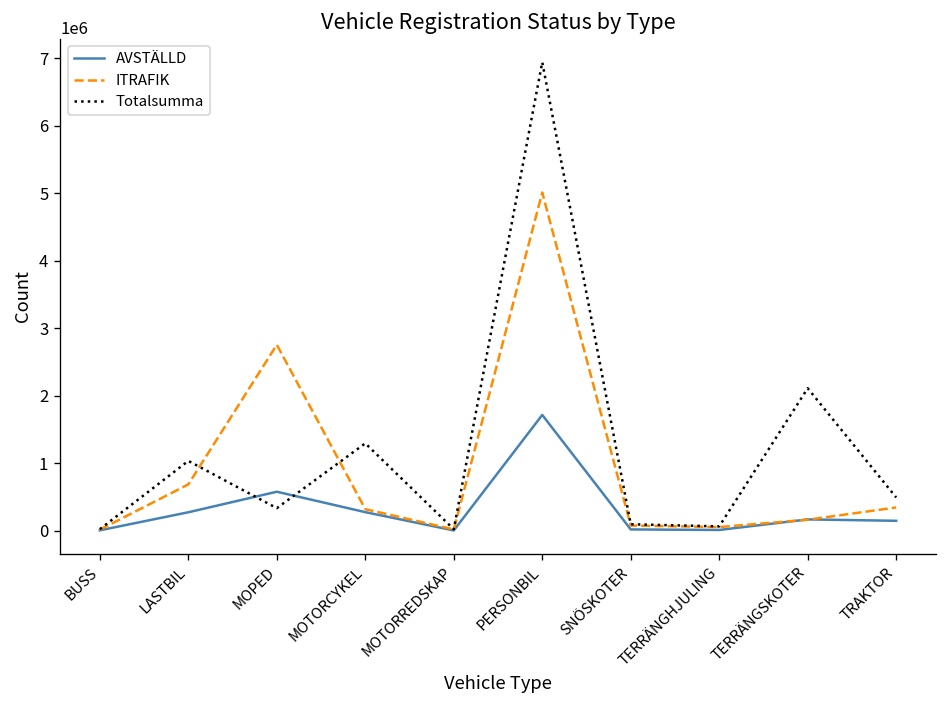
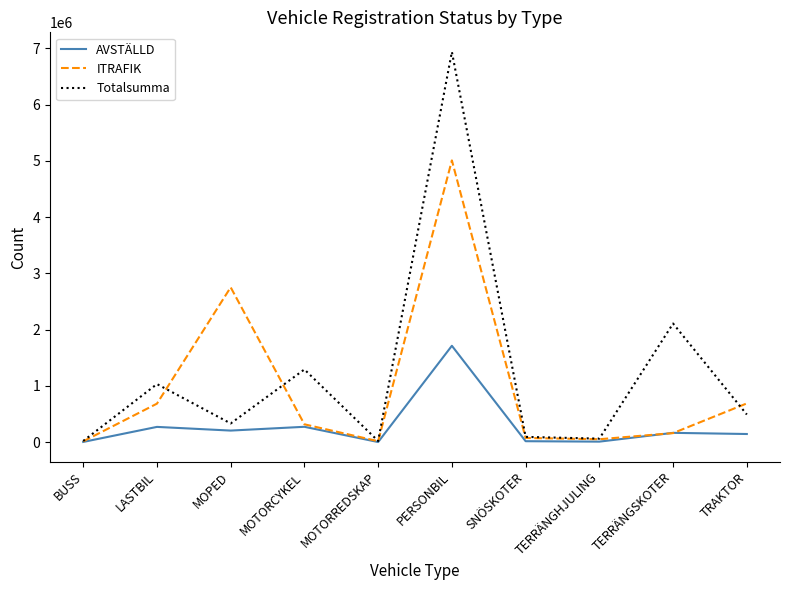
AVSTÄLLD, MOPED: 600000 -> 200000
ITRAFIK, TRAKTOR: 300000 -> 700000
